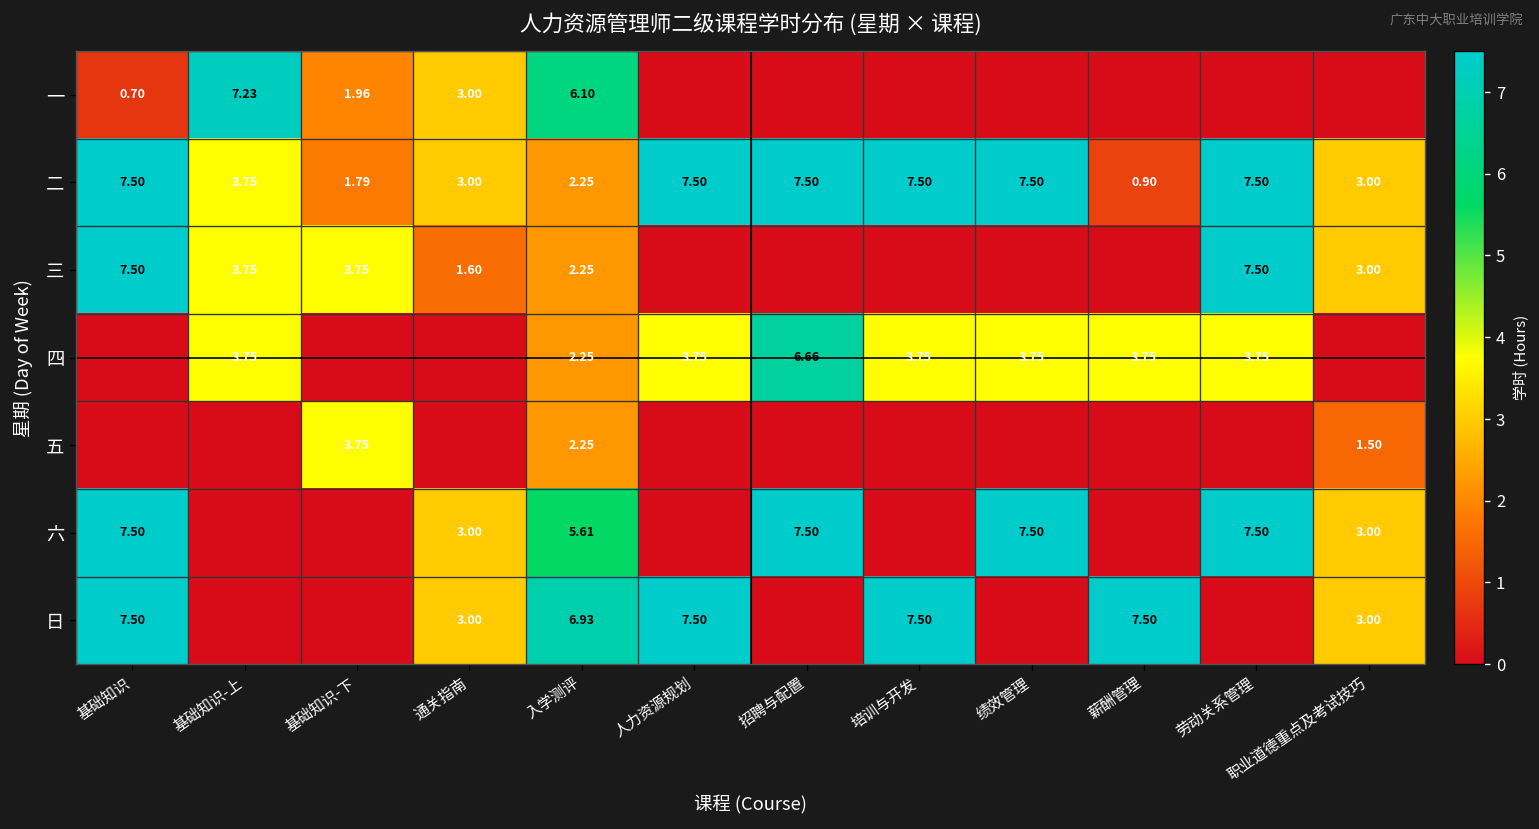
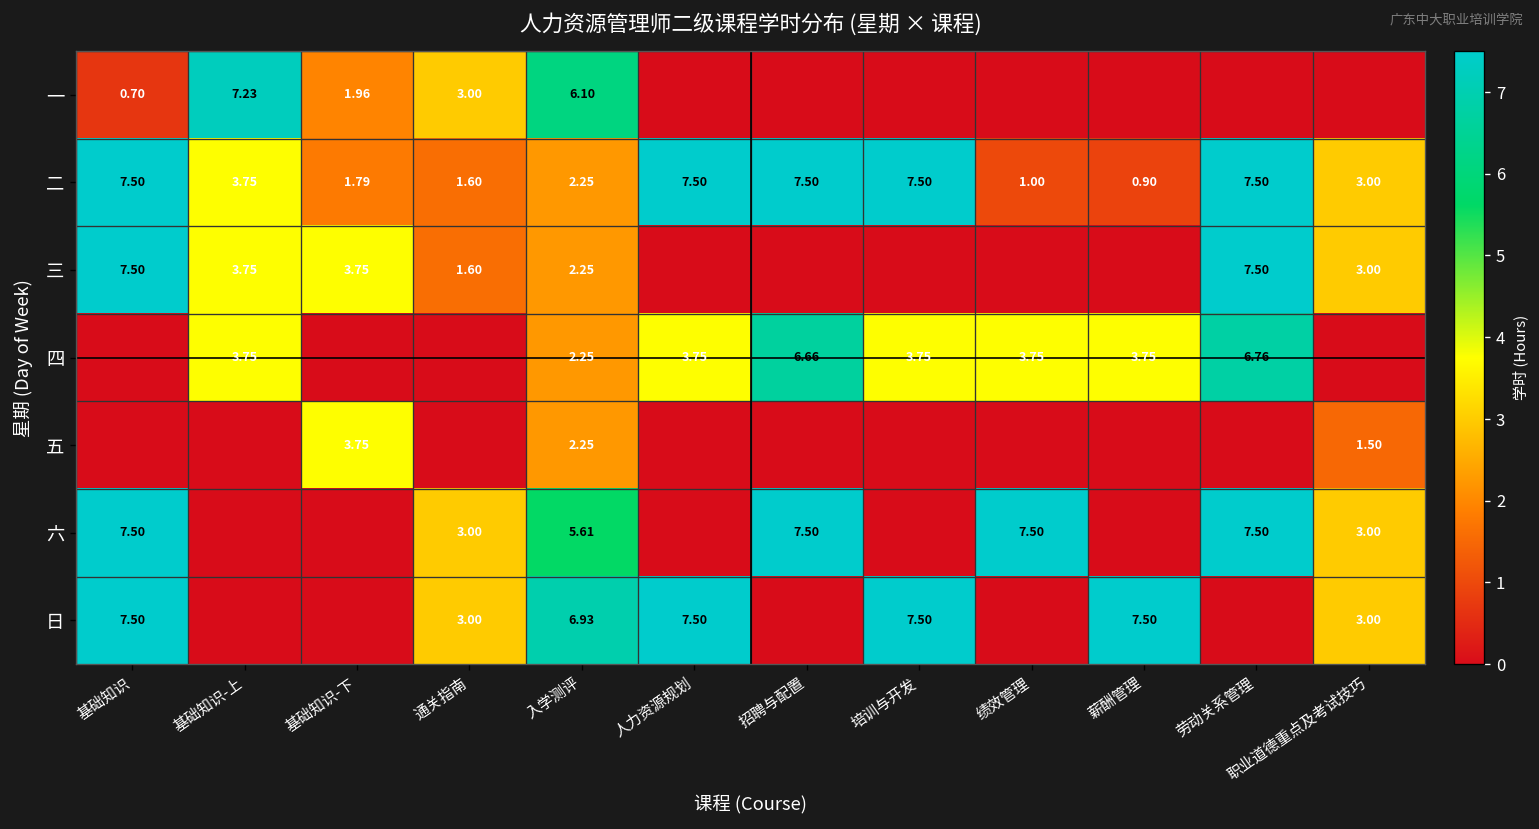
二, 通关指南: 3.00 -> 1.60
二, 绩效管理: 7.50 -> 1.00
四, 劳动关系管理: 3.75 -> 6.76
